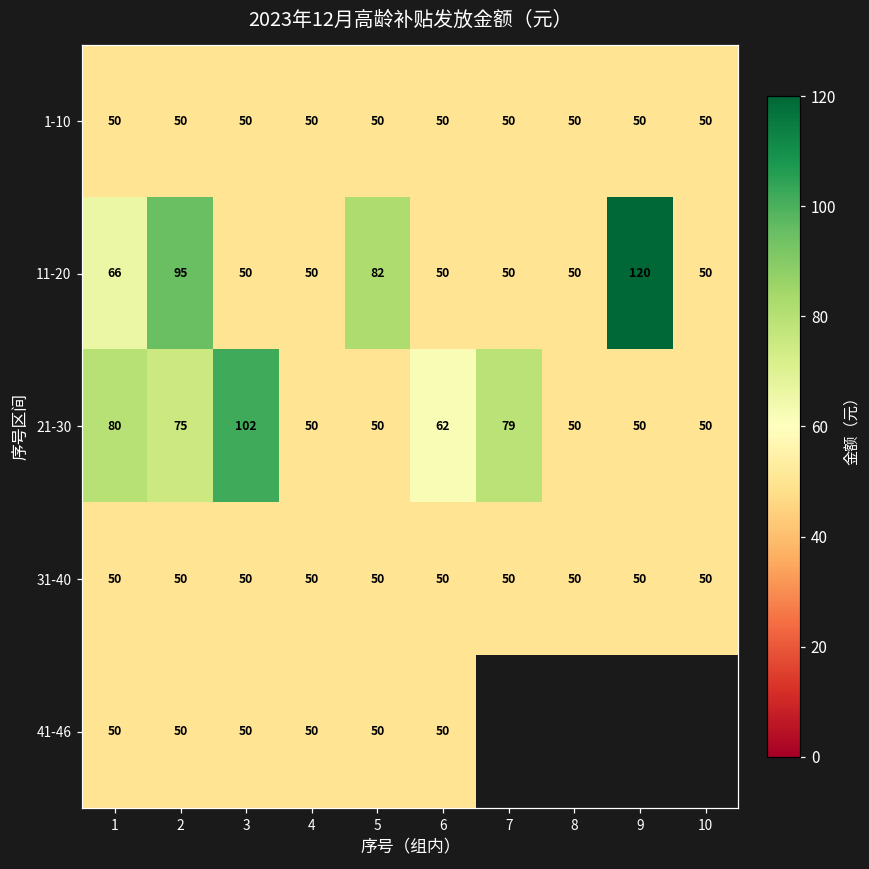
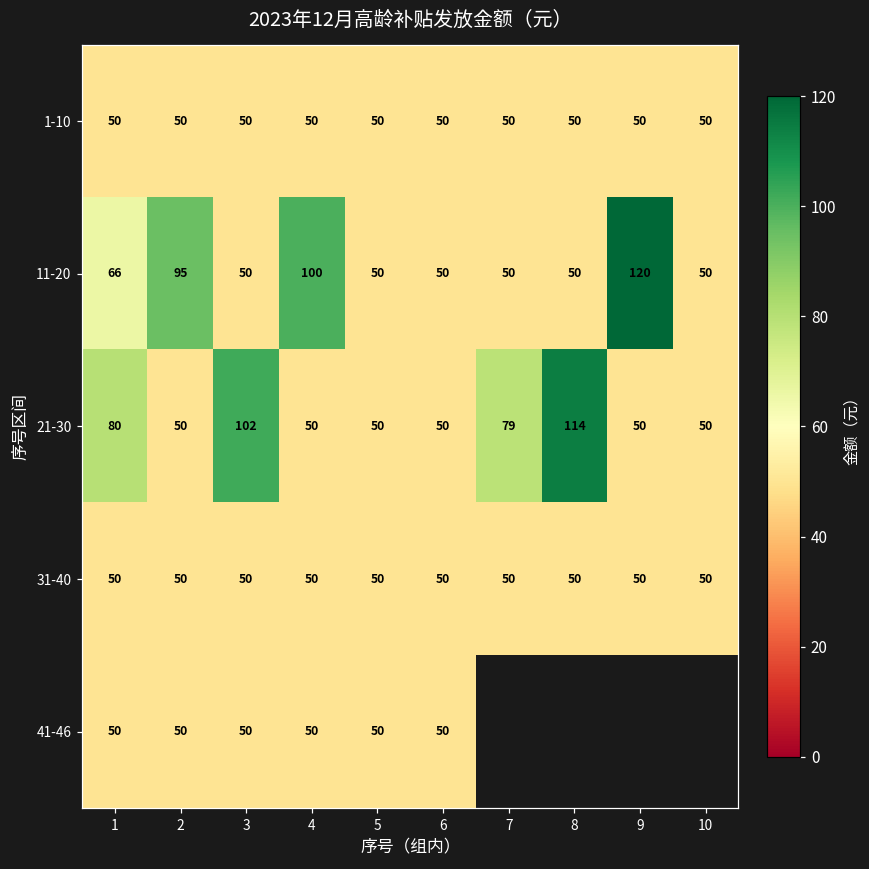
11-20, 4: 50 -> 100
11-20, 5: 82 -> 50
21-30, 2: 75 -> 50
21-30, 6: 62 -> 50
21-30, 8: 50 -> 114
